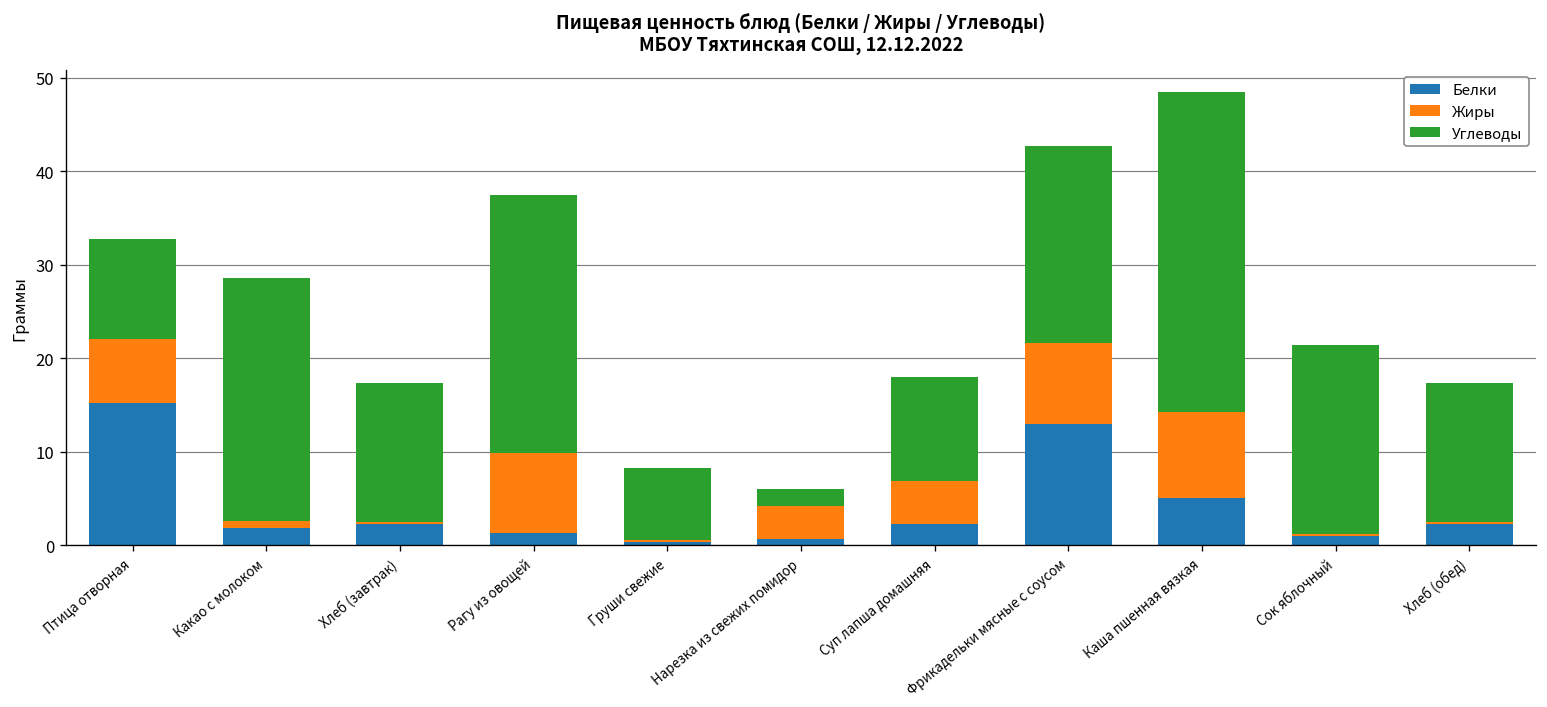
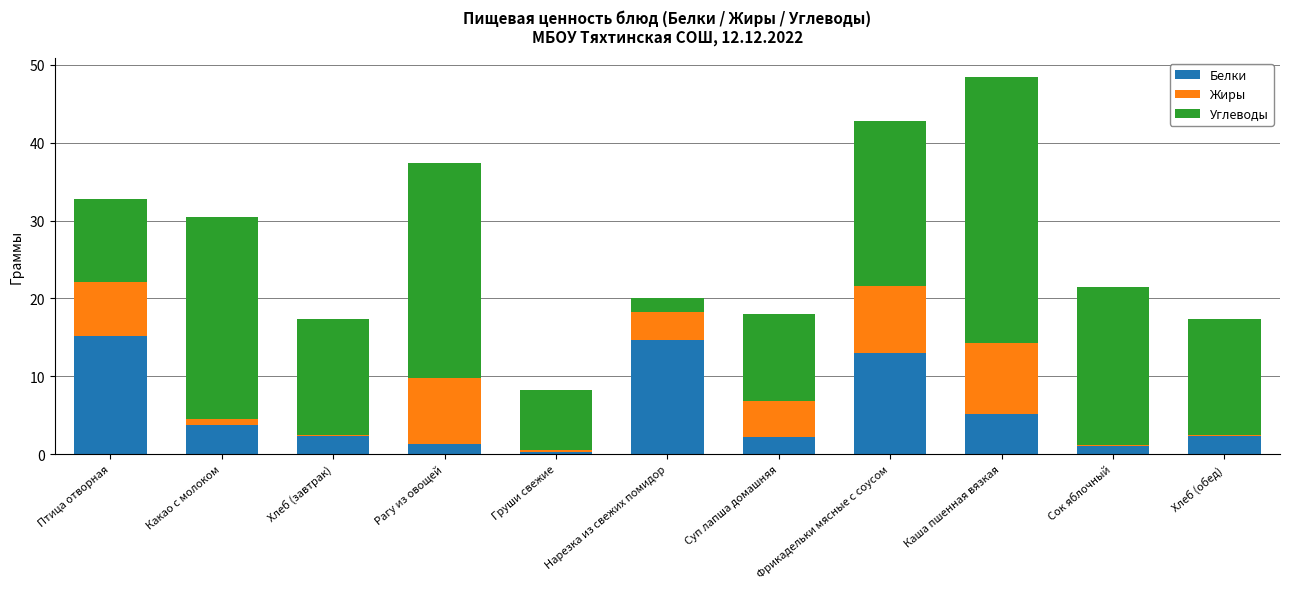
Белки, Какао с молоком: 2 -> 4
Белки, Нарезка из свежих помидор: 1 -> 15
